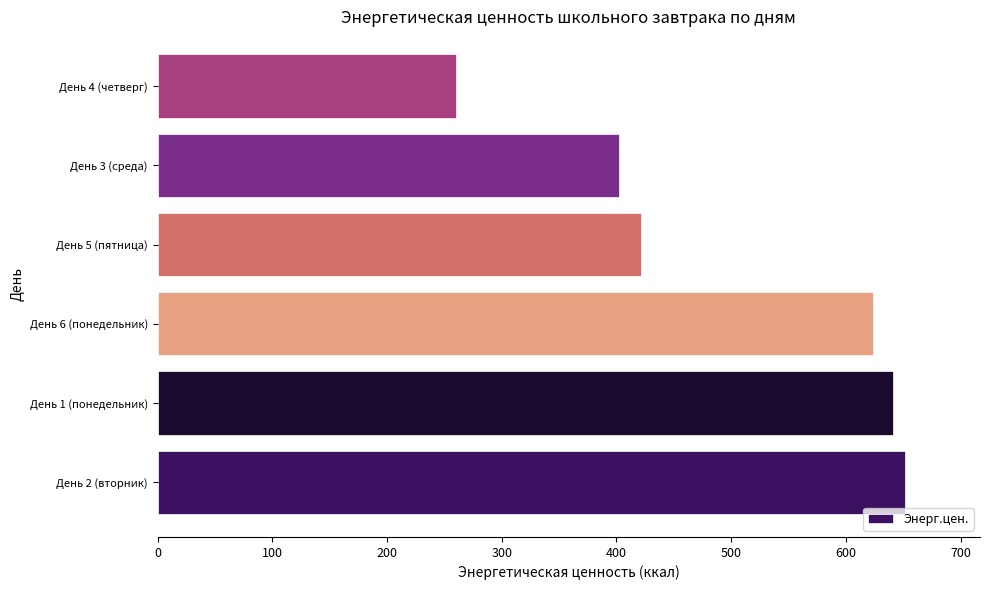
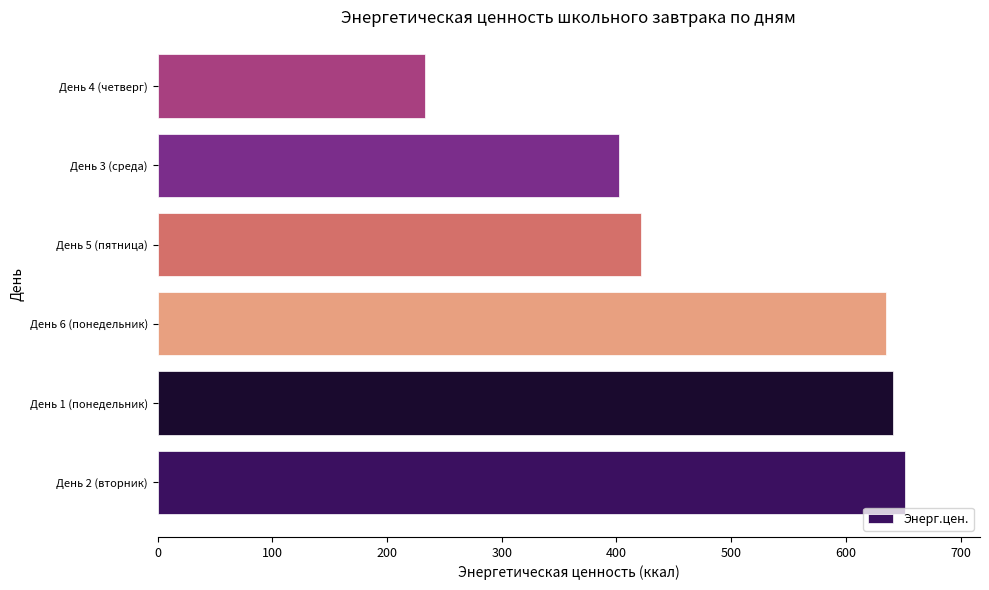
День 4 (четверг): 260 -> 233
День 6 (понедельник): 624 -> 635
